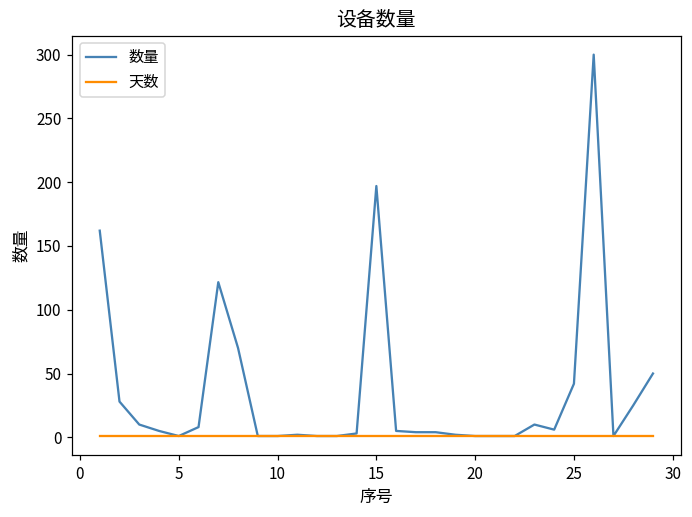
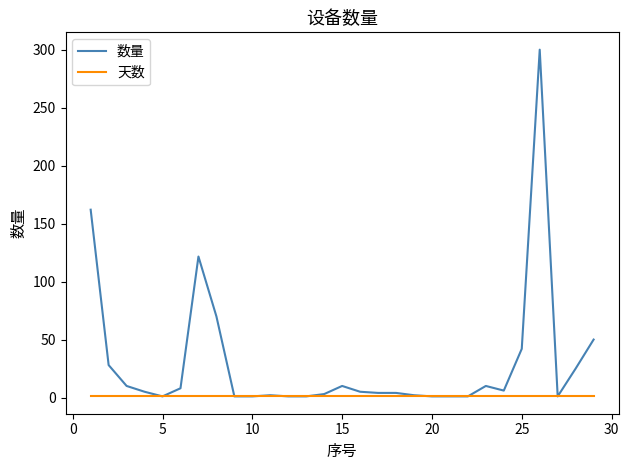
数量, 15: 197 -> 10
